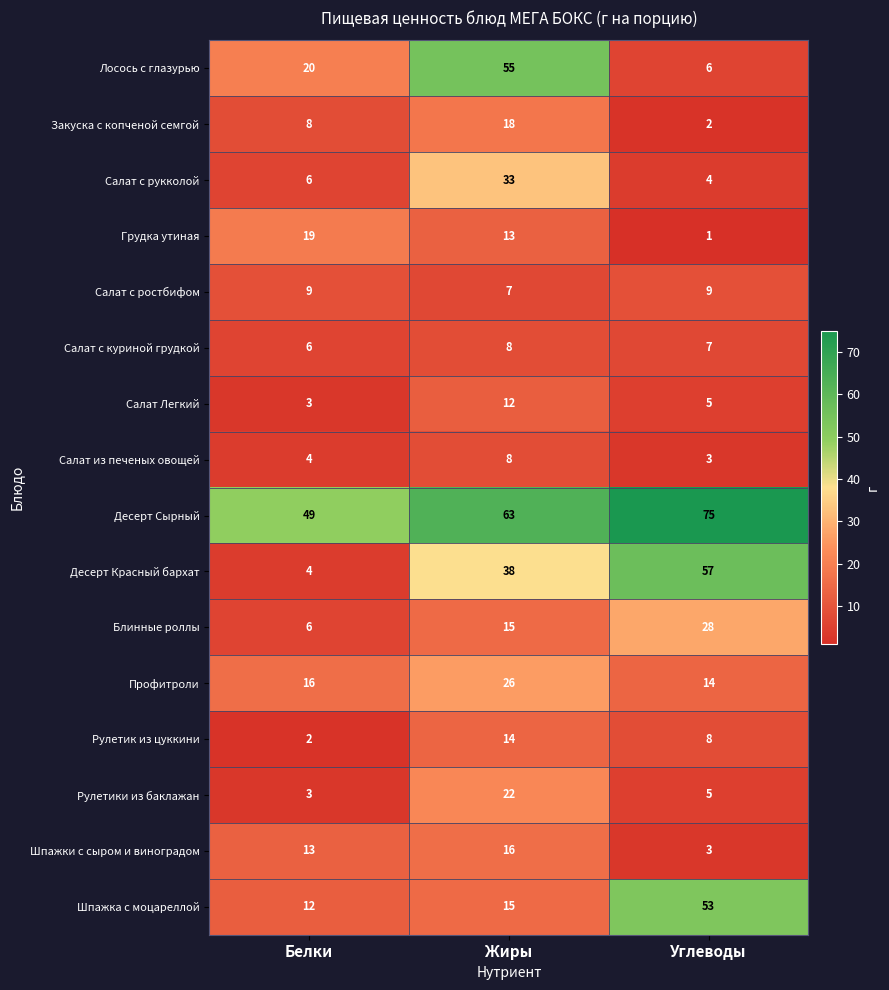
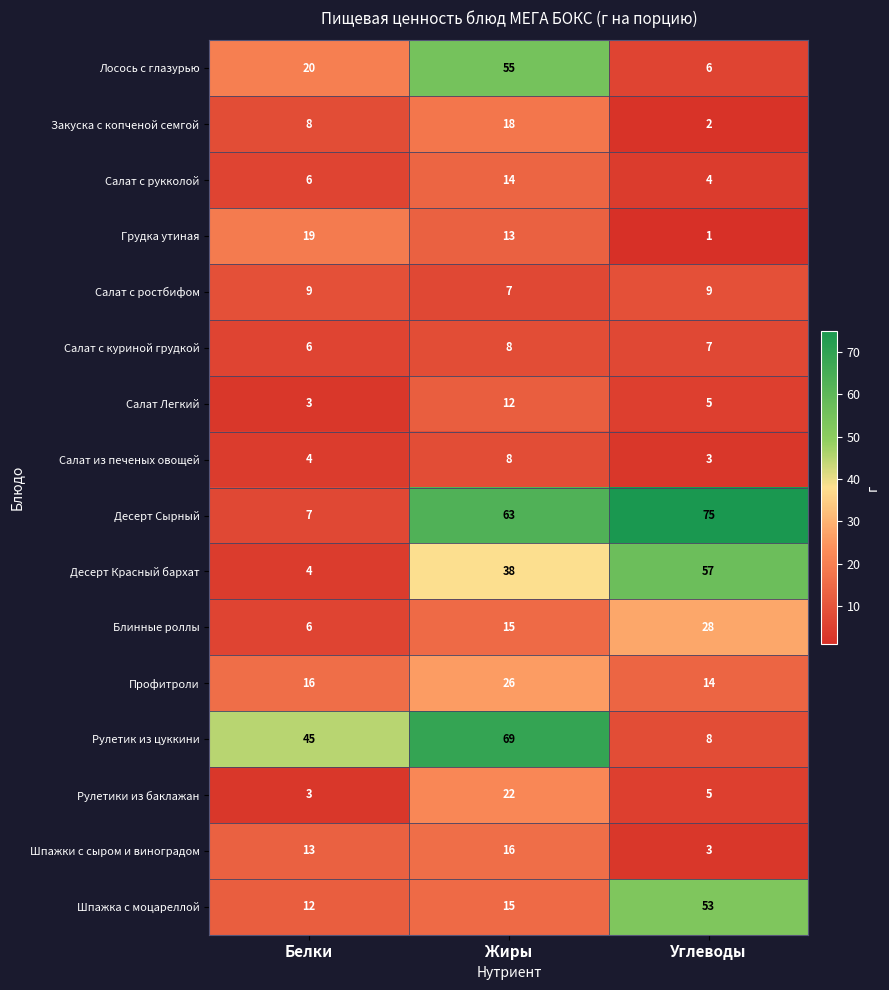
Салат с рукколой, Жиры: 33 -> 14
Десерт Сырный, Белки: 49 -> 7
Рулетик из цуккини, Белки: 2 -> 45
Рулетик из цуккини, Жиры: 14 -> 69
